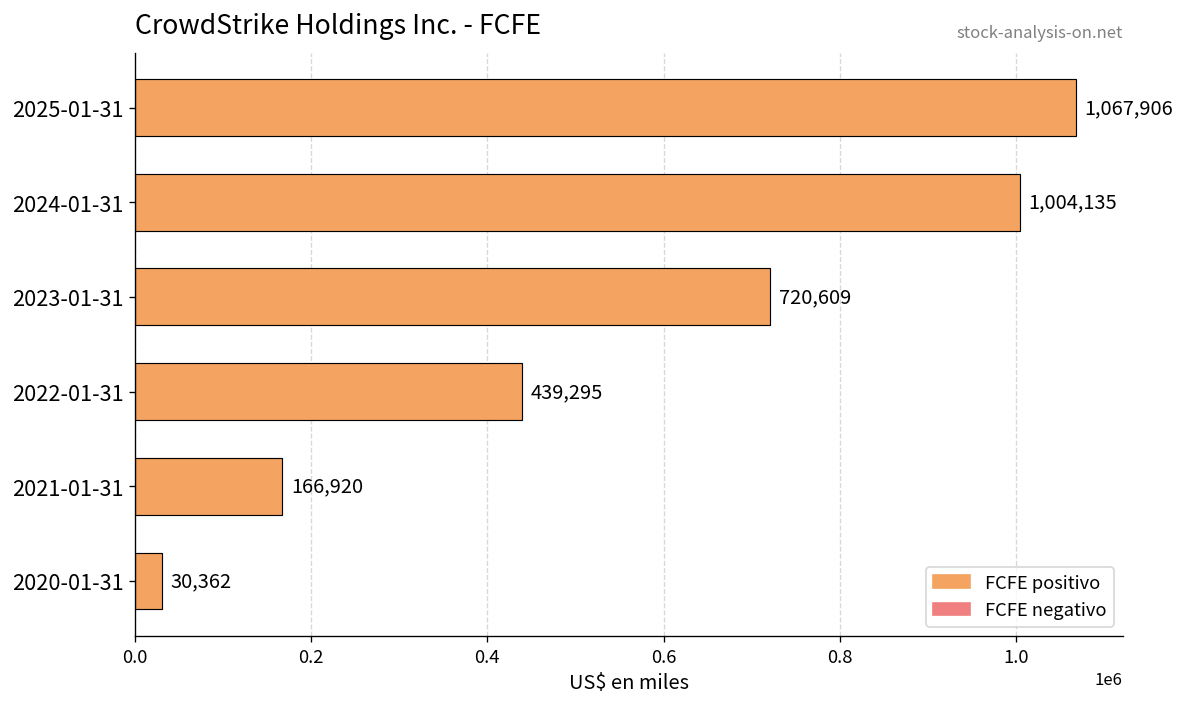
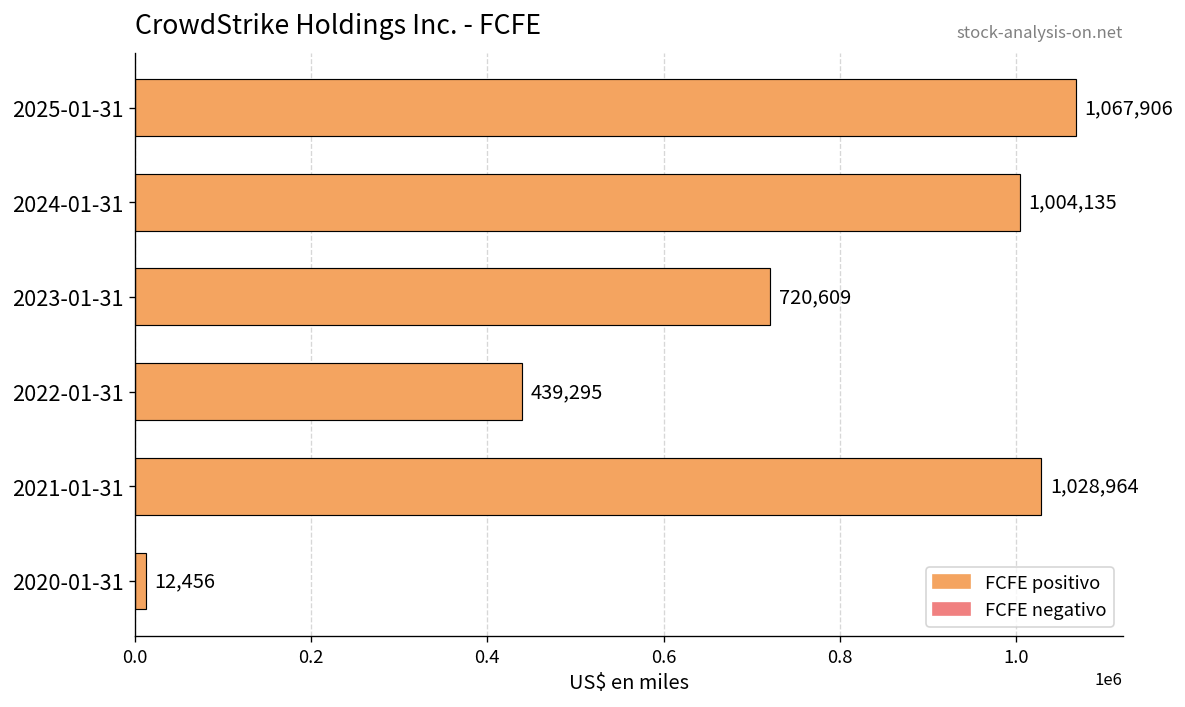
2021-01-31: 166,920 -> 1,028,964
2020-01-31: 30,362 -> 12,456
